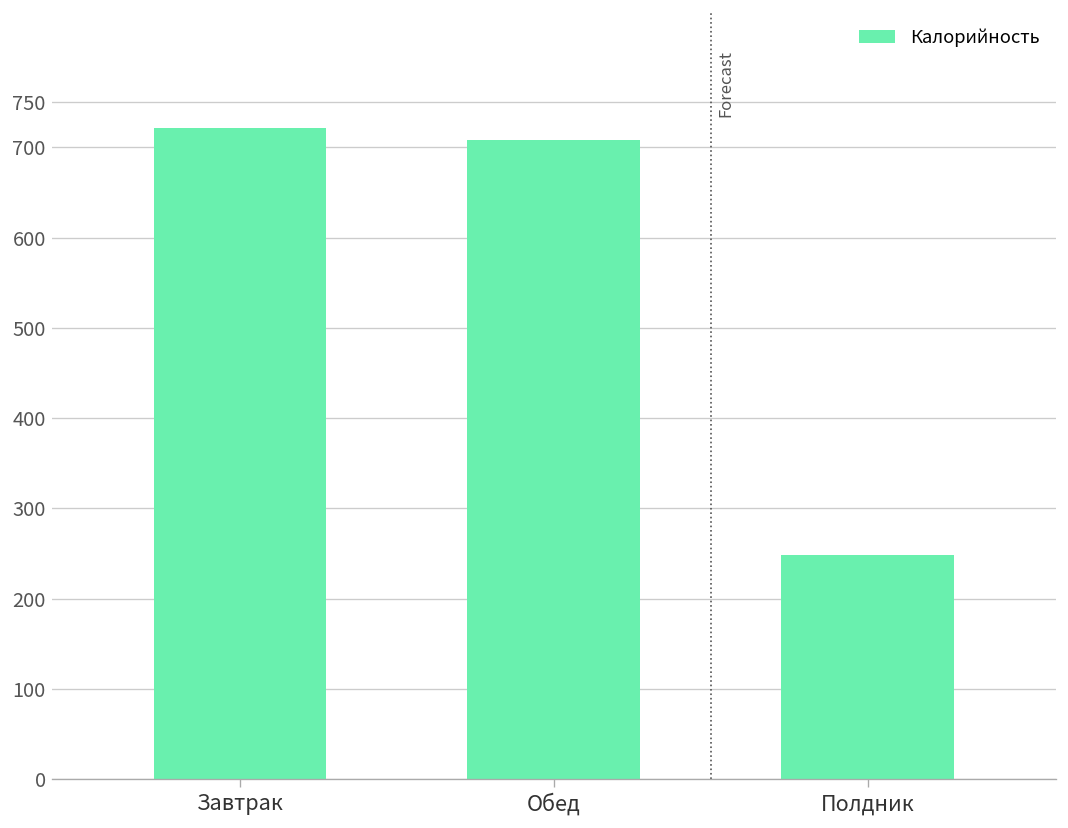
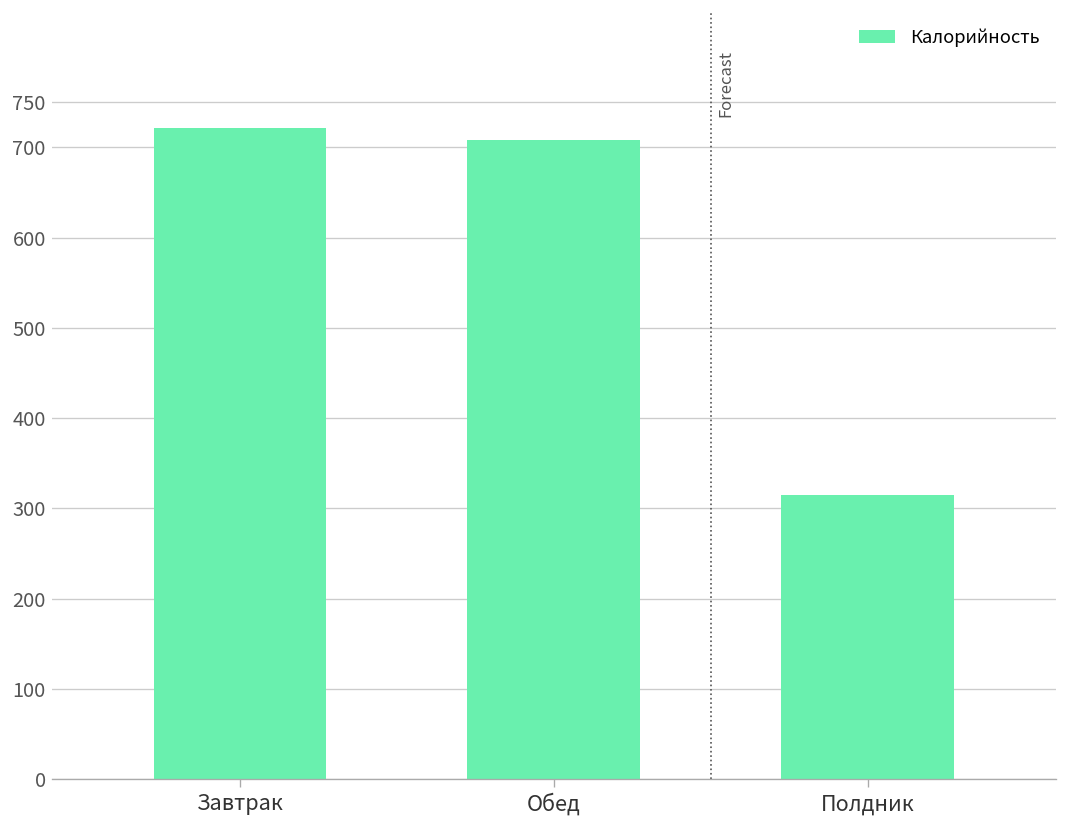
Полдник: 250 -> 310
